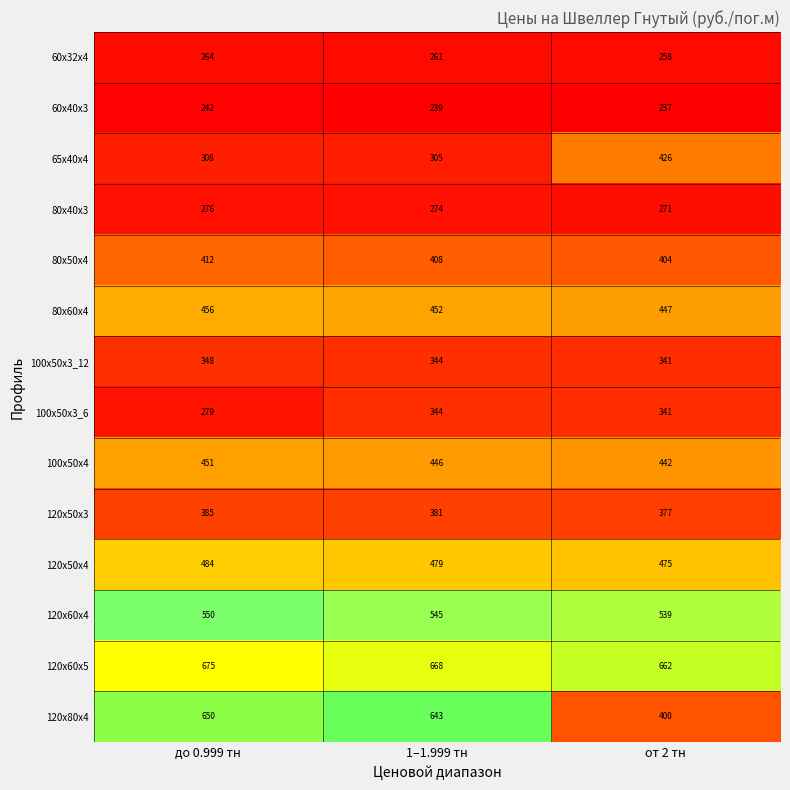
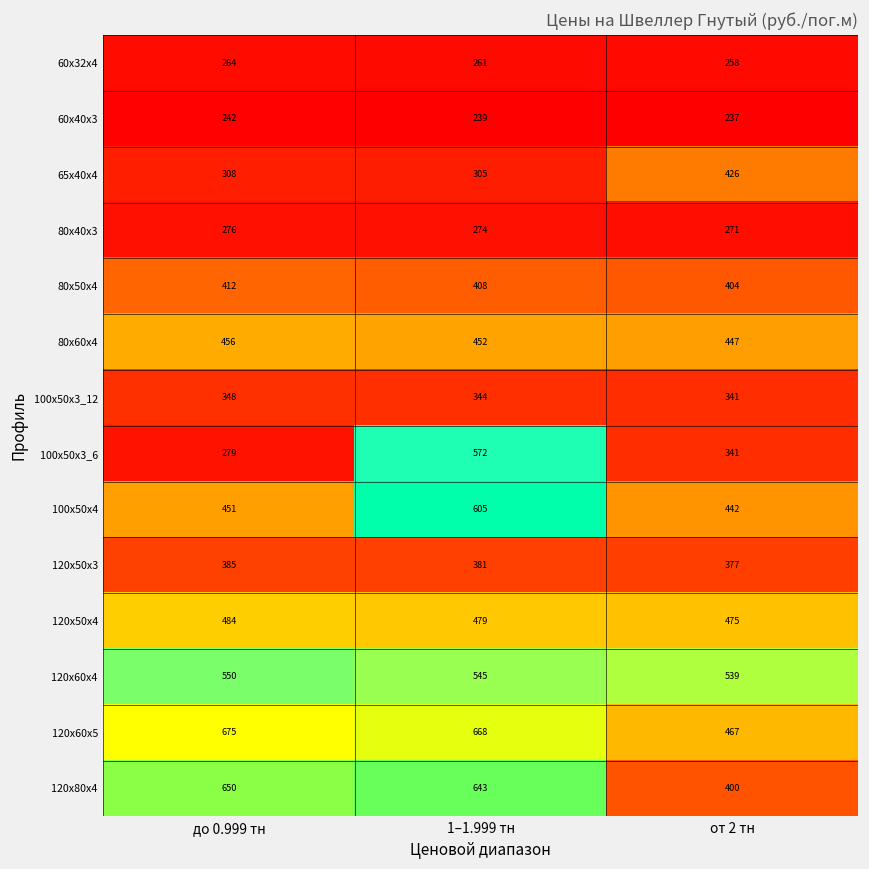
100x50x3_6, 1–1.999 тн: 344 -> 572
100x50x4, 1–1.999 тн: 446 -> 605
120x60x5, от 2 тн: 662 -> 467
